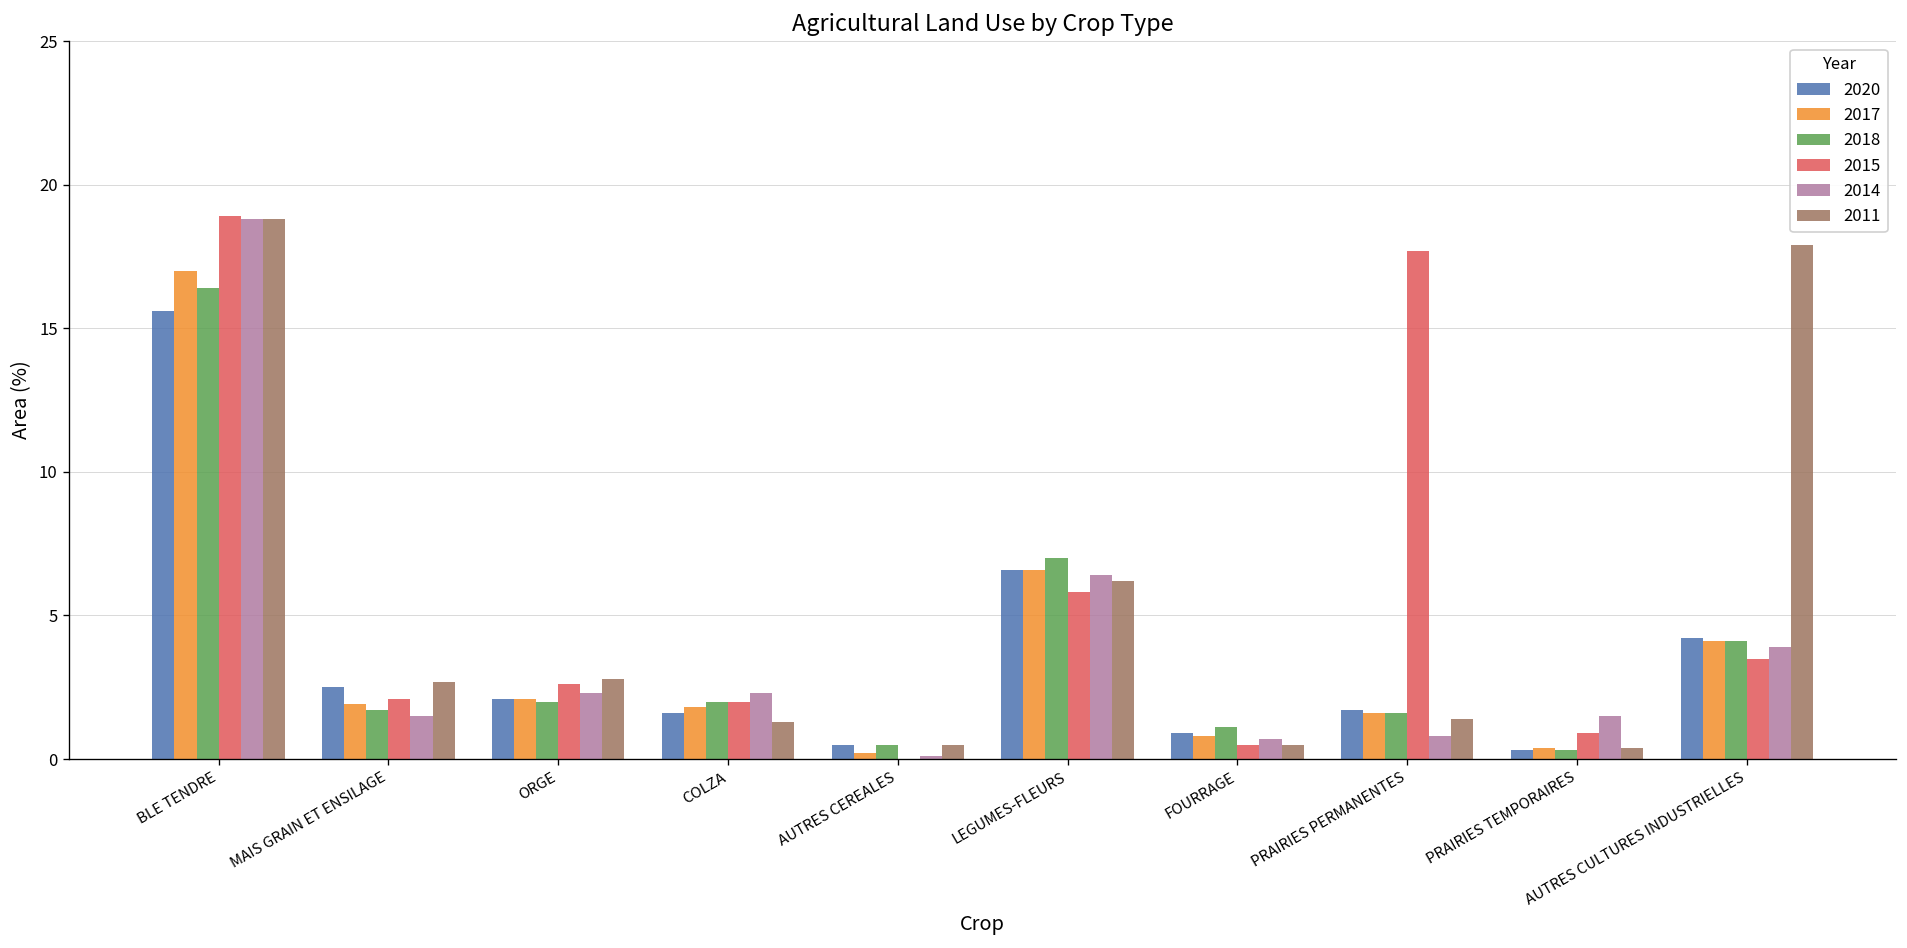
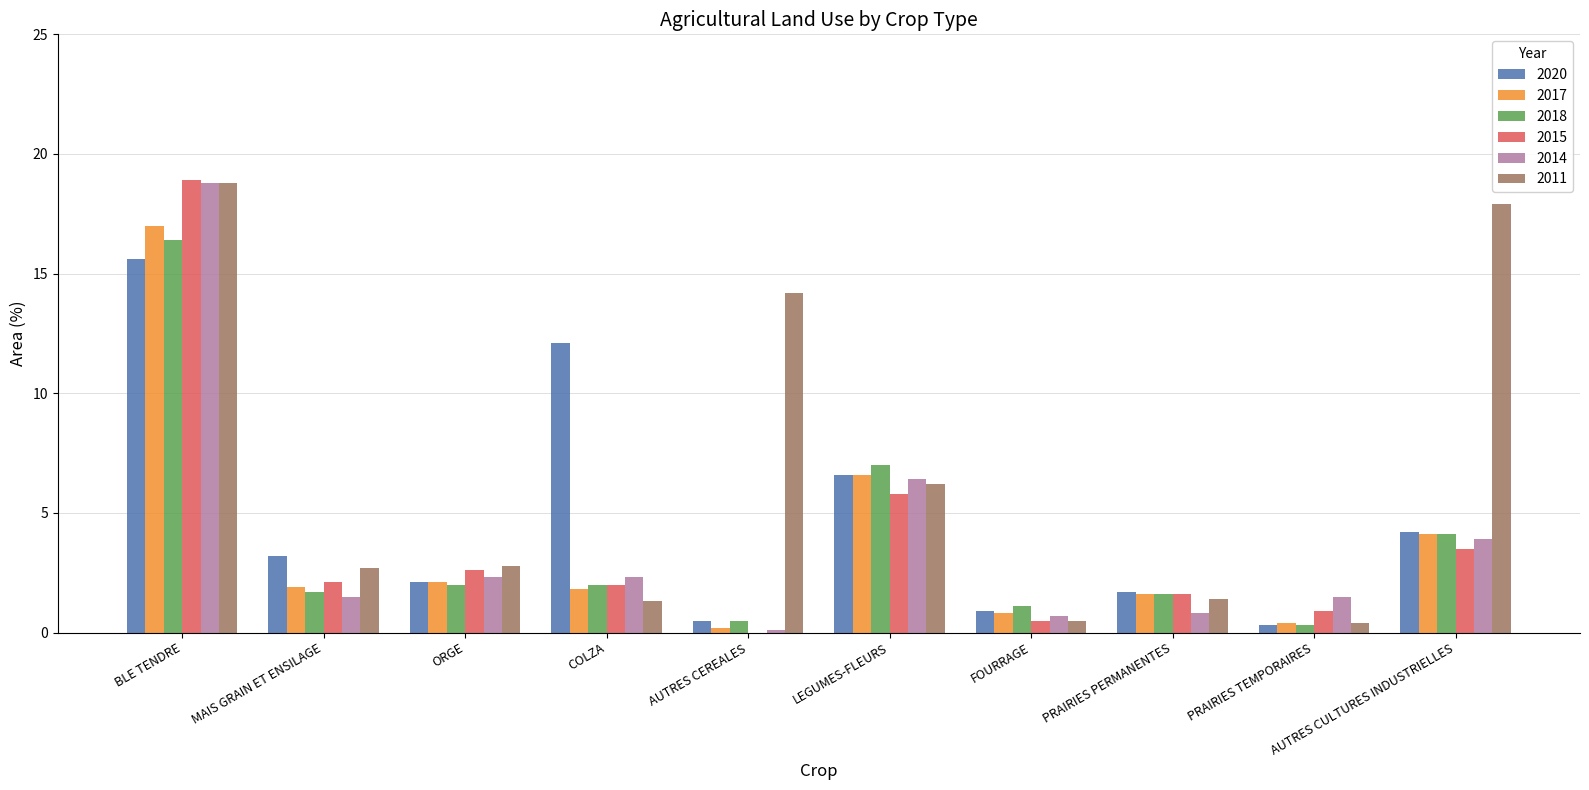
2020, MAIS GRAIN ET ENSILAGE: 2.5 -> 3.2
2020, COLZA: 1.6 -> 12.1
2011, AUTRES CEREALES: 0.5 -> 14.2
2015, PRAIRIES PERMANENTES: 17.7 -> 1.6
